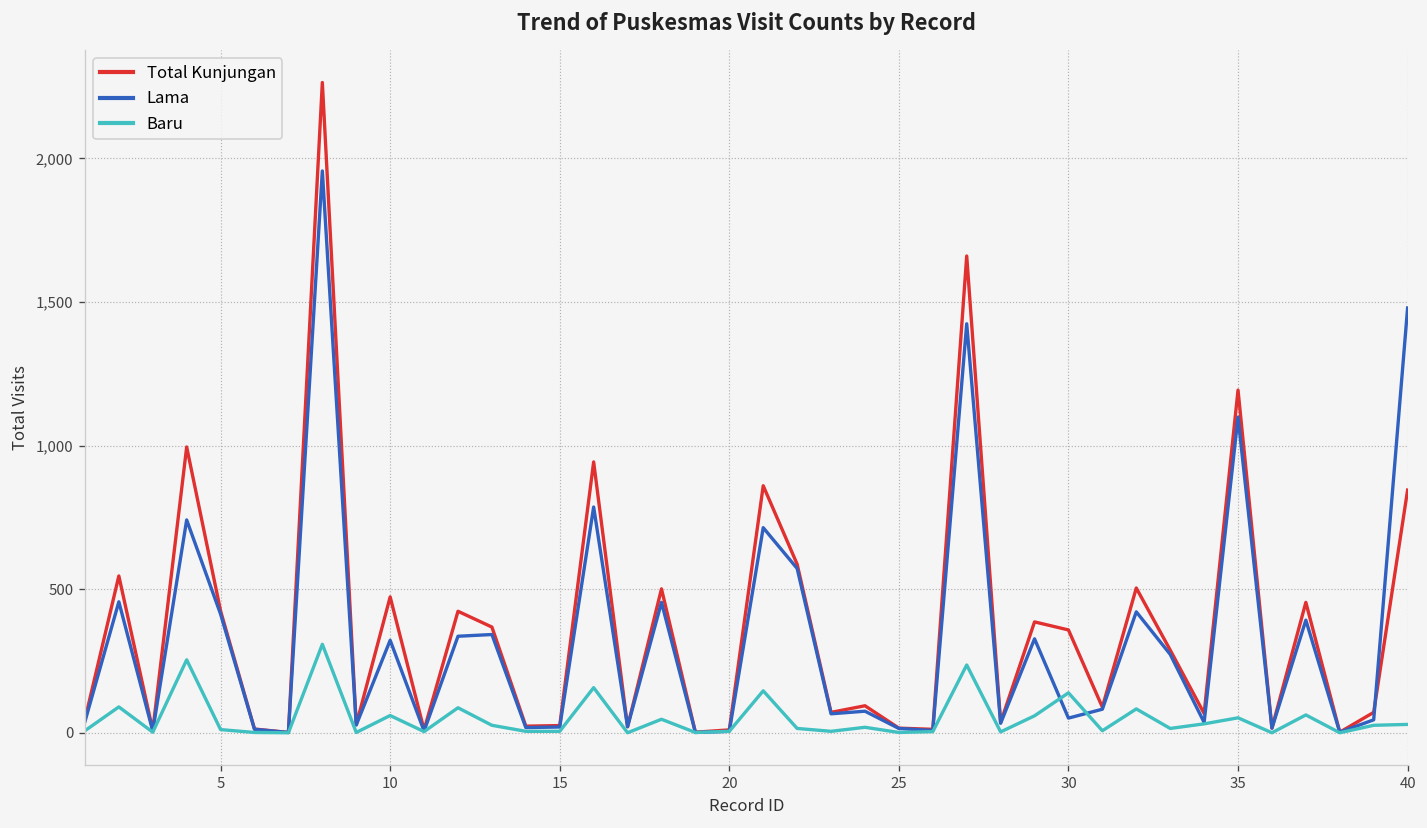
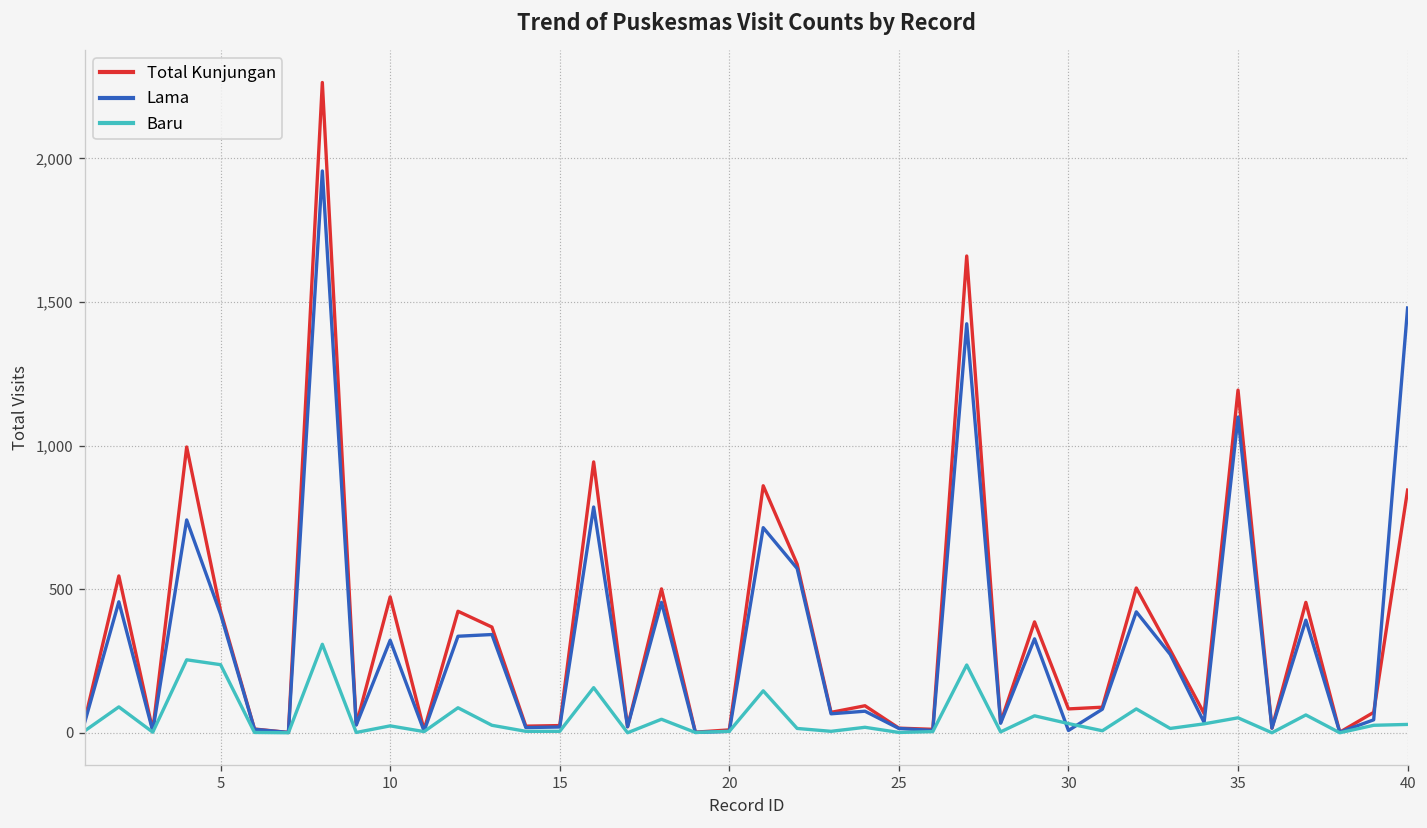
Baru, 5: 10 -> 240
Baru, 10: 60 -> 20
Total Kunjungan, 30: 360 -> 80
Lama, 30: 50 -> 10
Baru, 30: 140 -> 30
